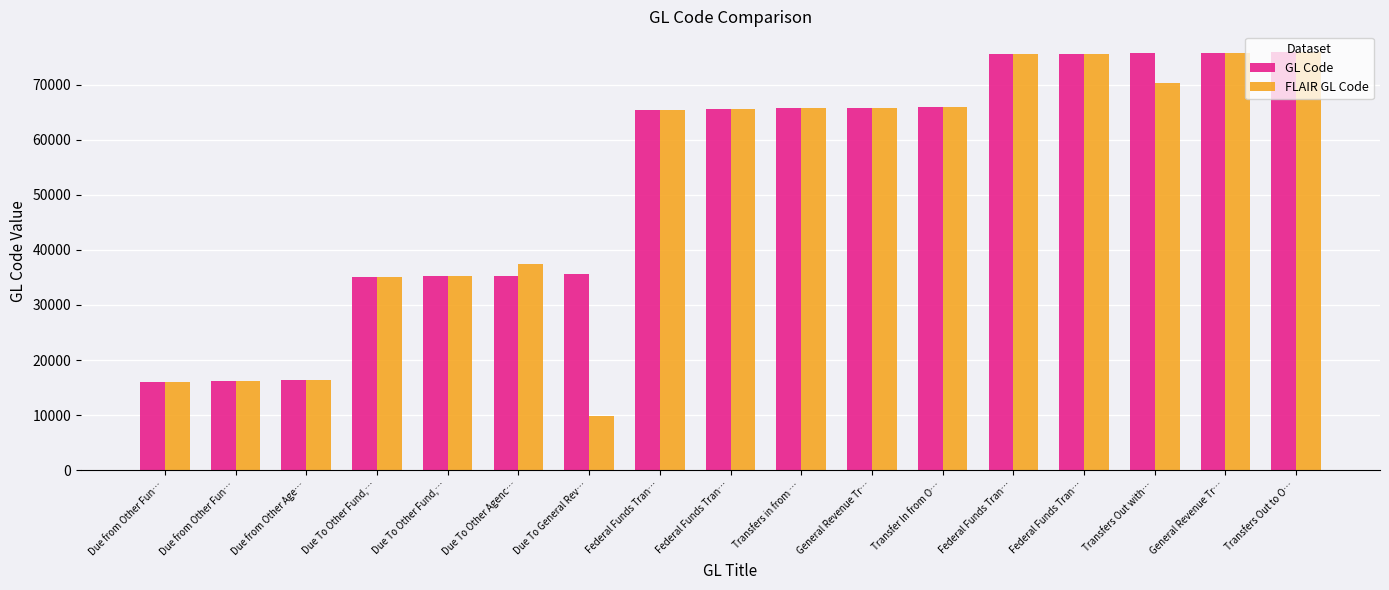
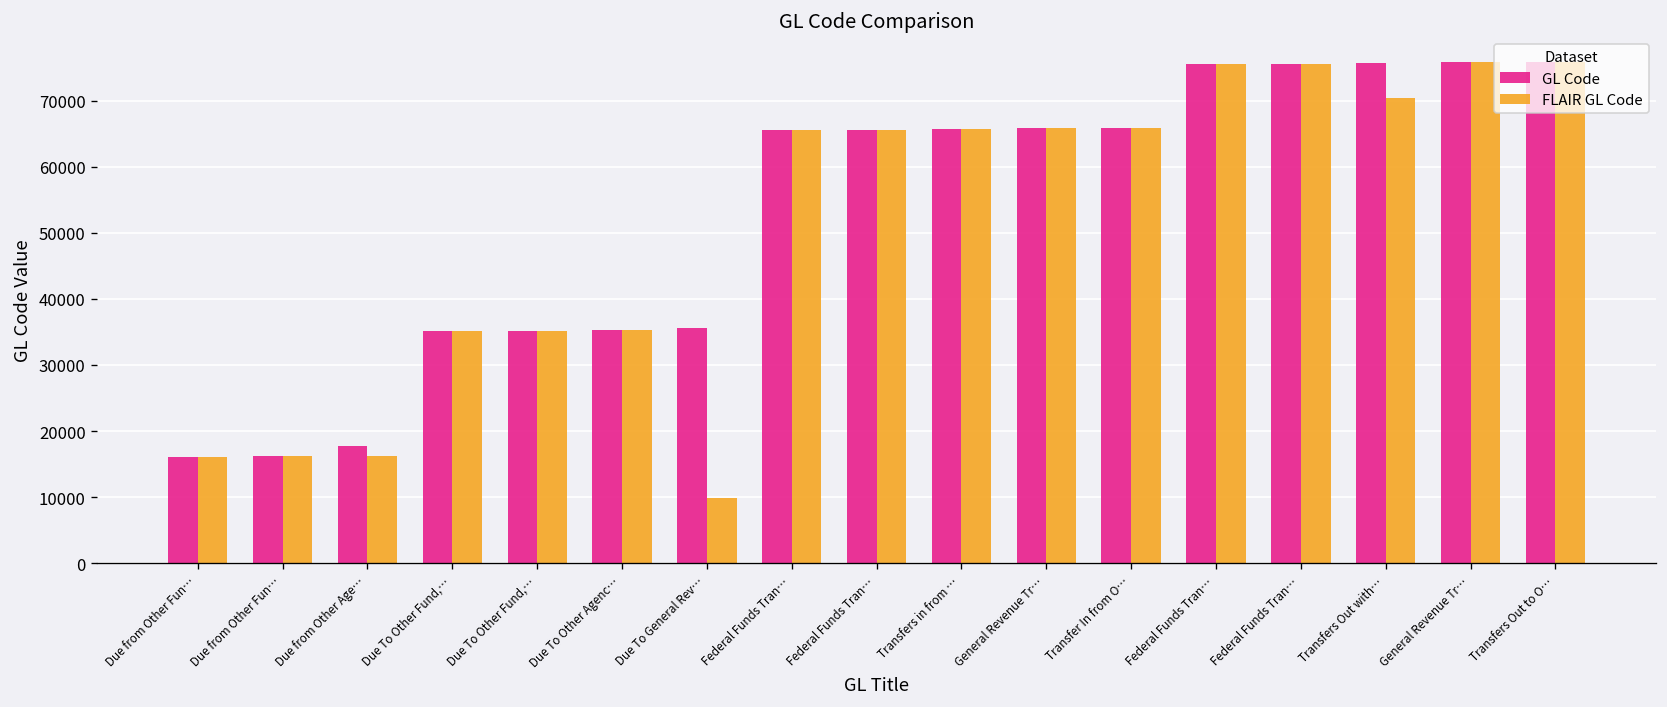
GL Code, Due from Other Age…: 16000 -> 18000
FLAIR GL Code, Due To Other Agenc…: 37000 -> 35000
